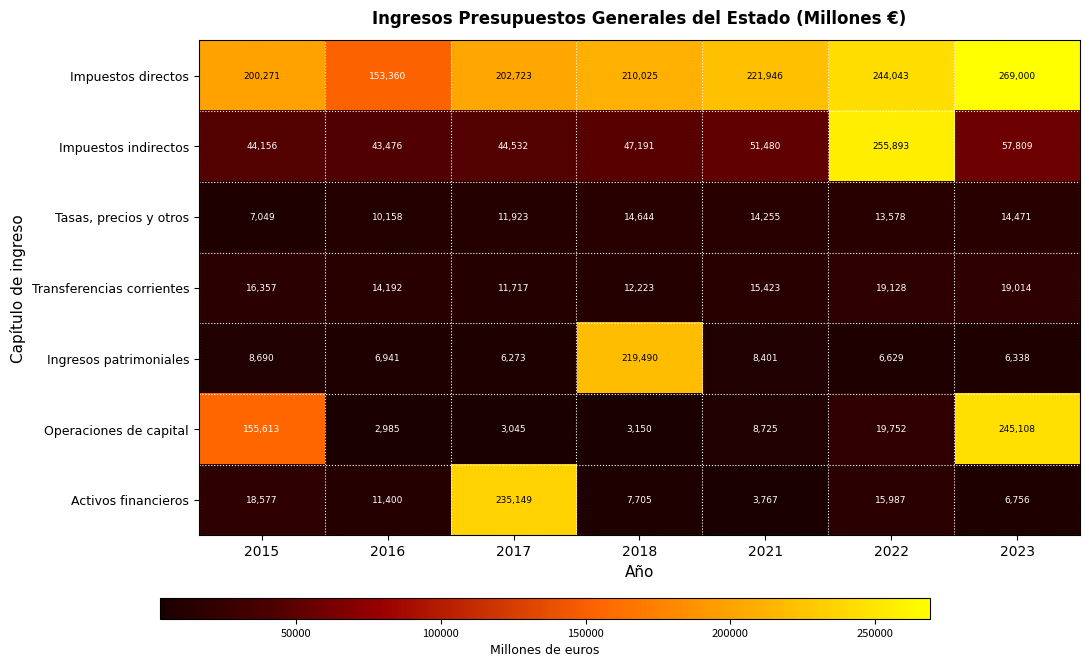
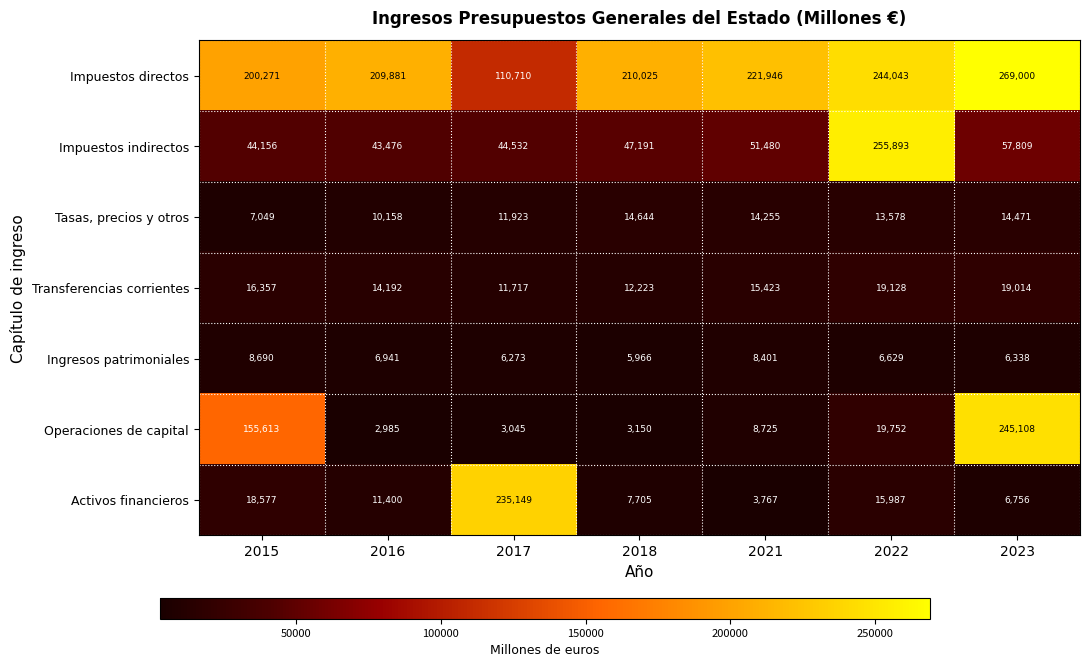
Impuestos directos, 2016: 153,360 -> 209,881
Impuestos directos, 2017: 202,723 -> 110,710
Ingresos patrimoniales, 2018: 219,490 -> 5,966
